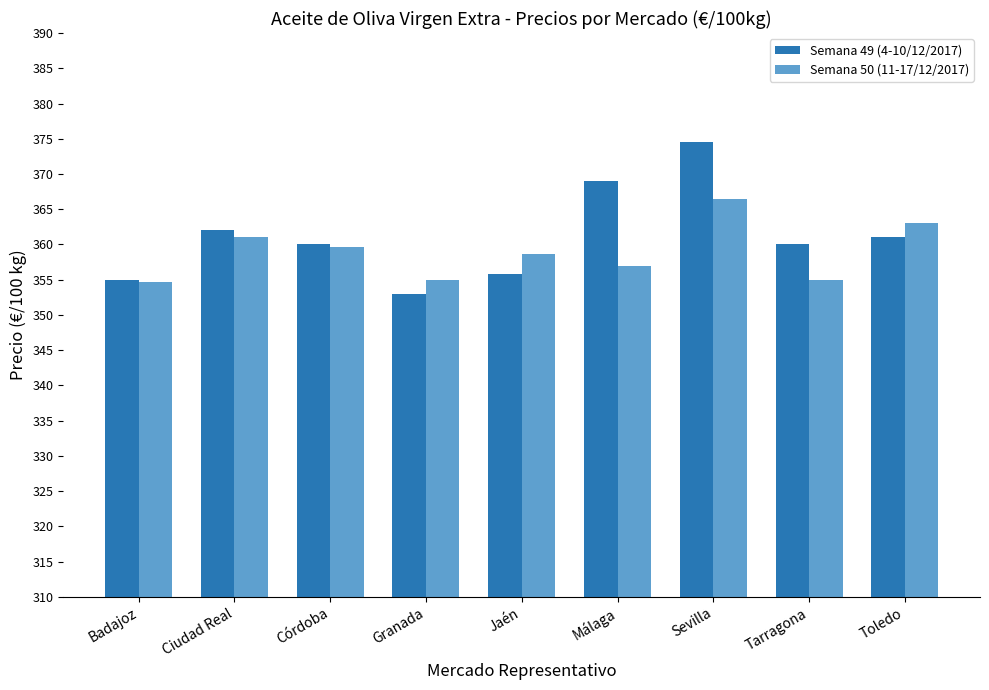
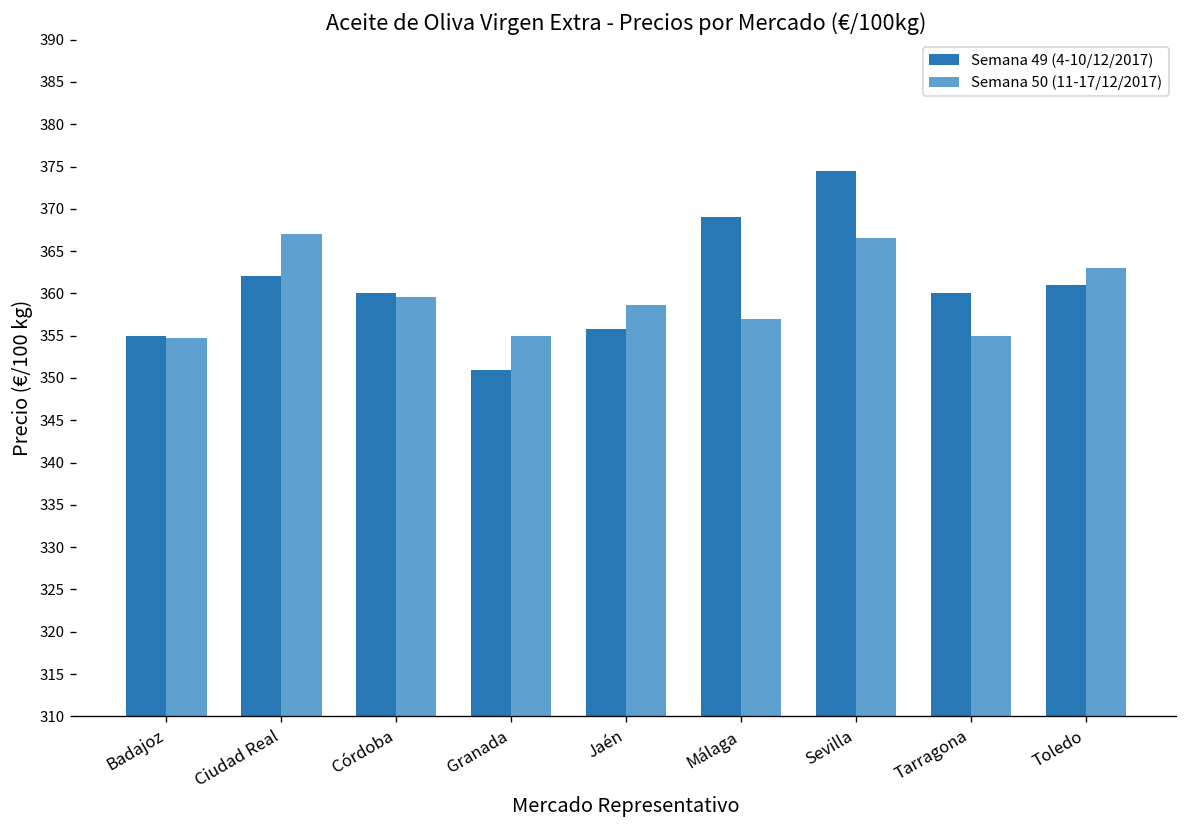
Semana 50 (11-17/12/2017), Ciudad Real: 361 -> 367
Semana 49 (4-10/12/2017), Granada: 353 -> 351
